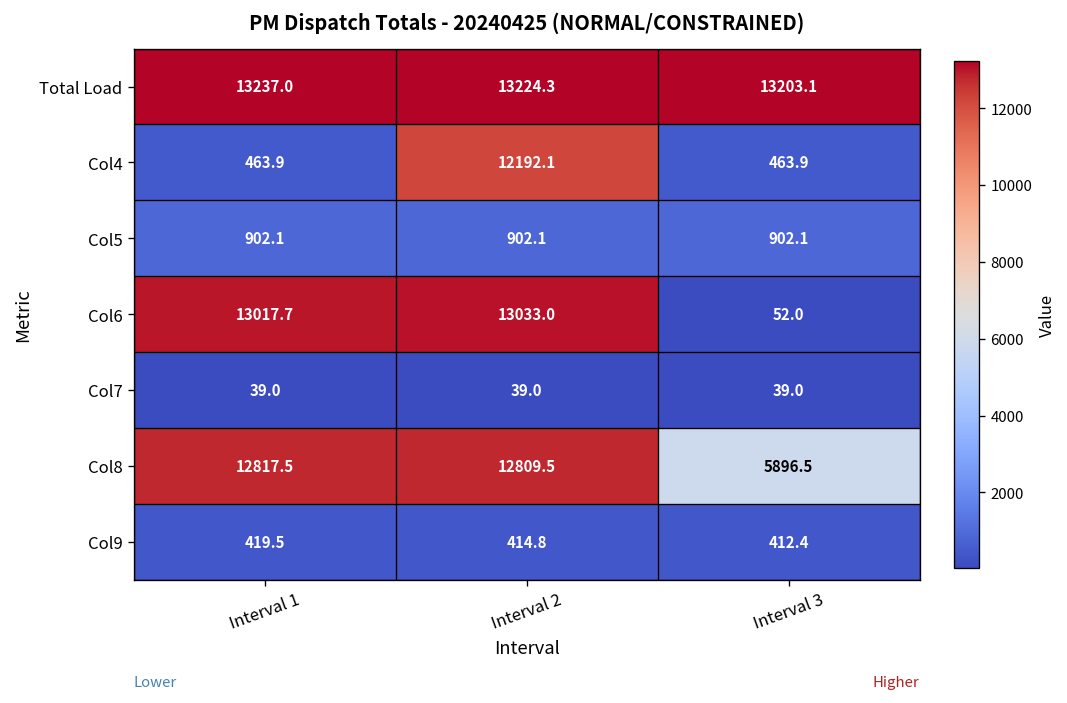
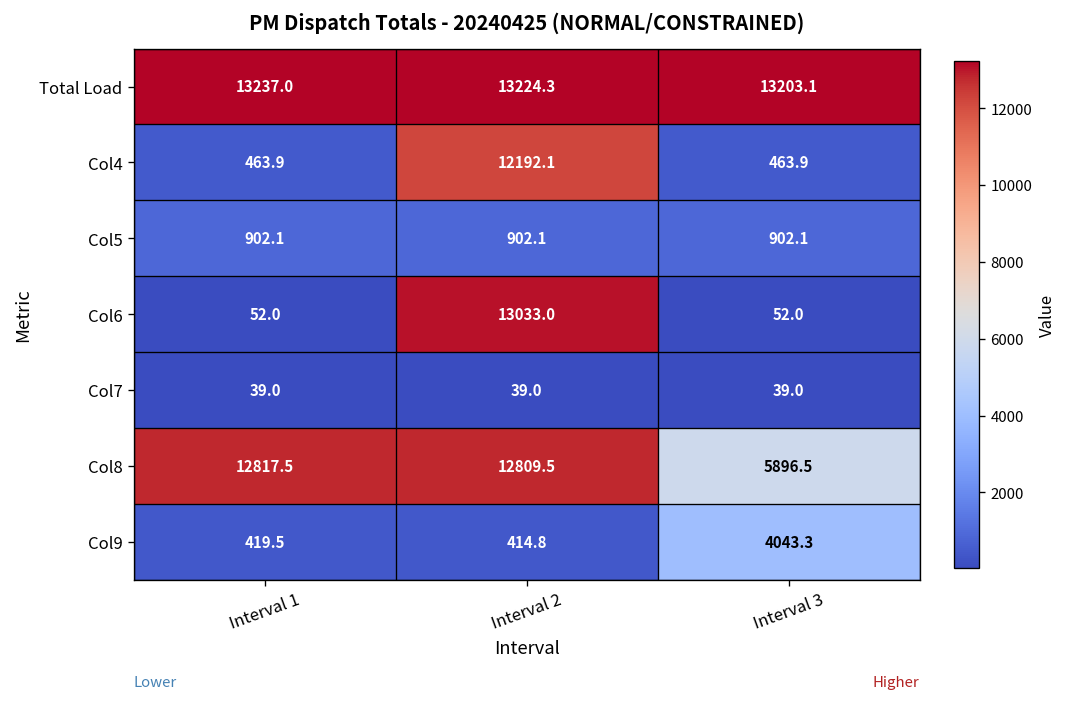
Col6, Interval 1: 13017.7 -> 52.0
Col9, Interval 3: 412.4 -> 4043.3
